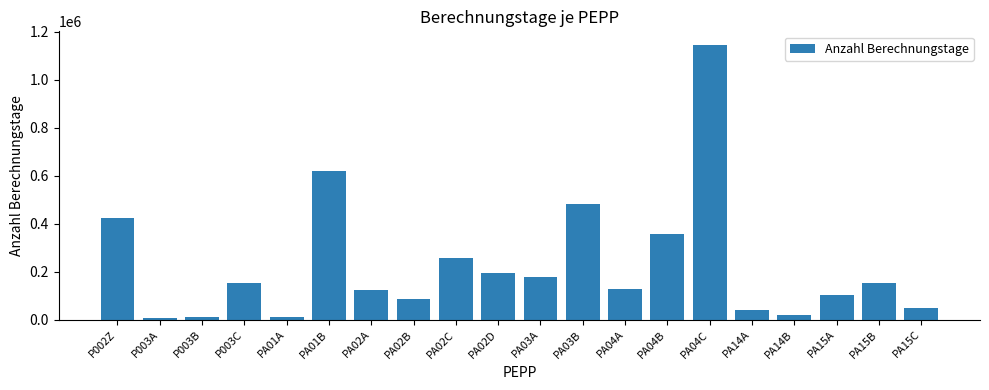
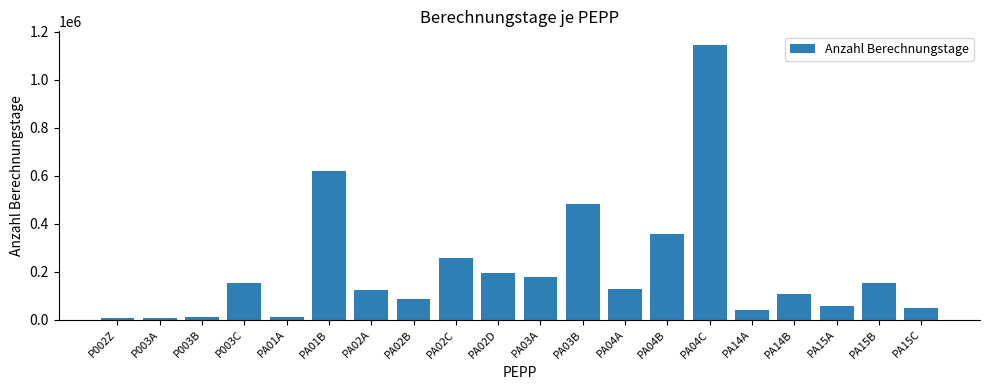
P002Z: 430000 -> 10000
PA14B: 20000 -> 110000
PA15A: 100000 -> 60000
